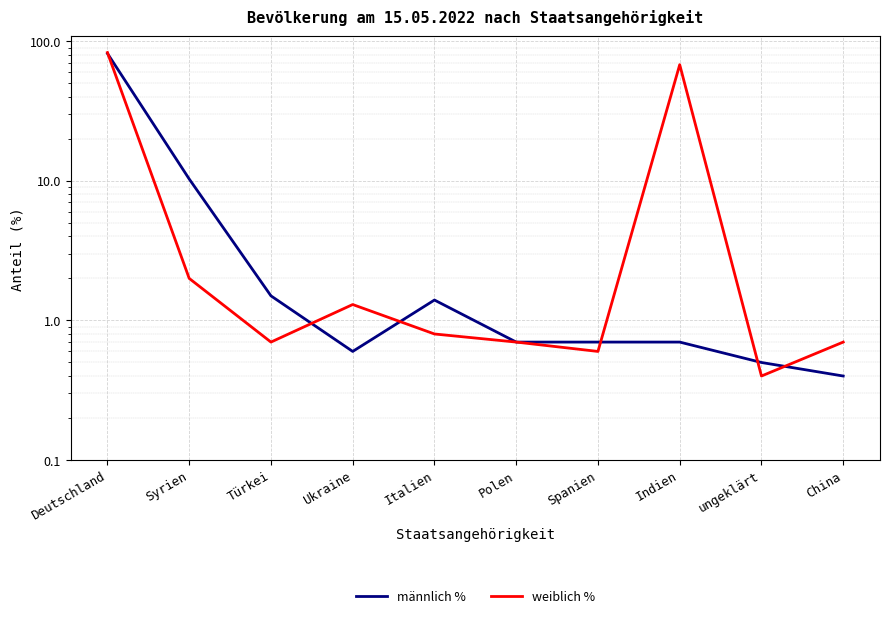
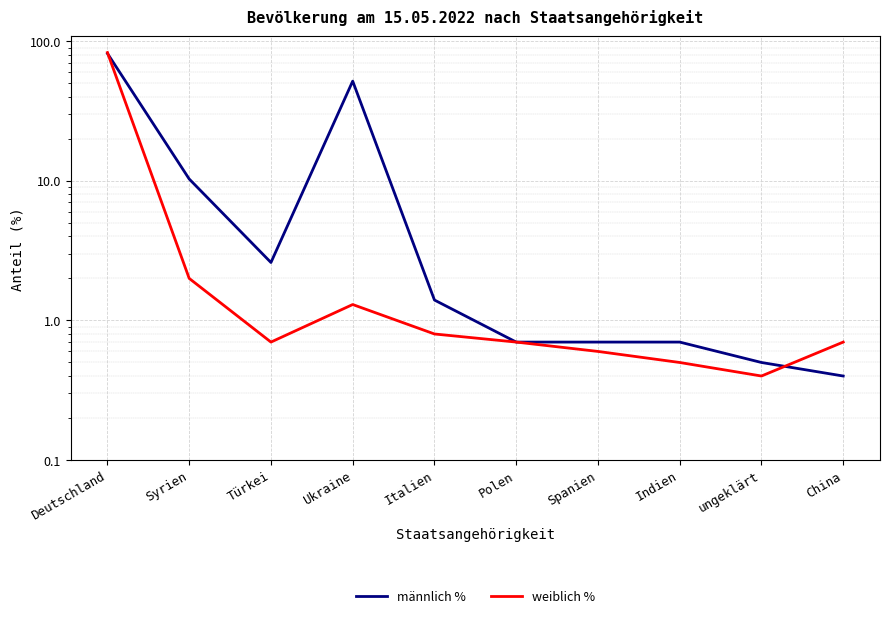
männlich %, Türkei: 1.5 -> 2.6
männlich %, Ukraine: 0.6 -> 52
weiblich %, Indien: 70 -> 0.5
